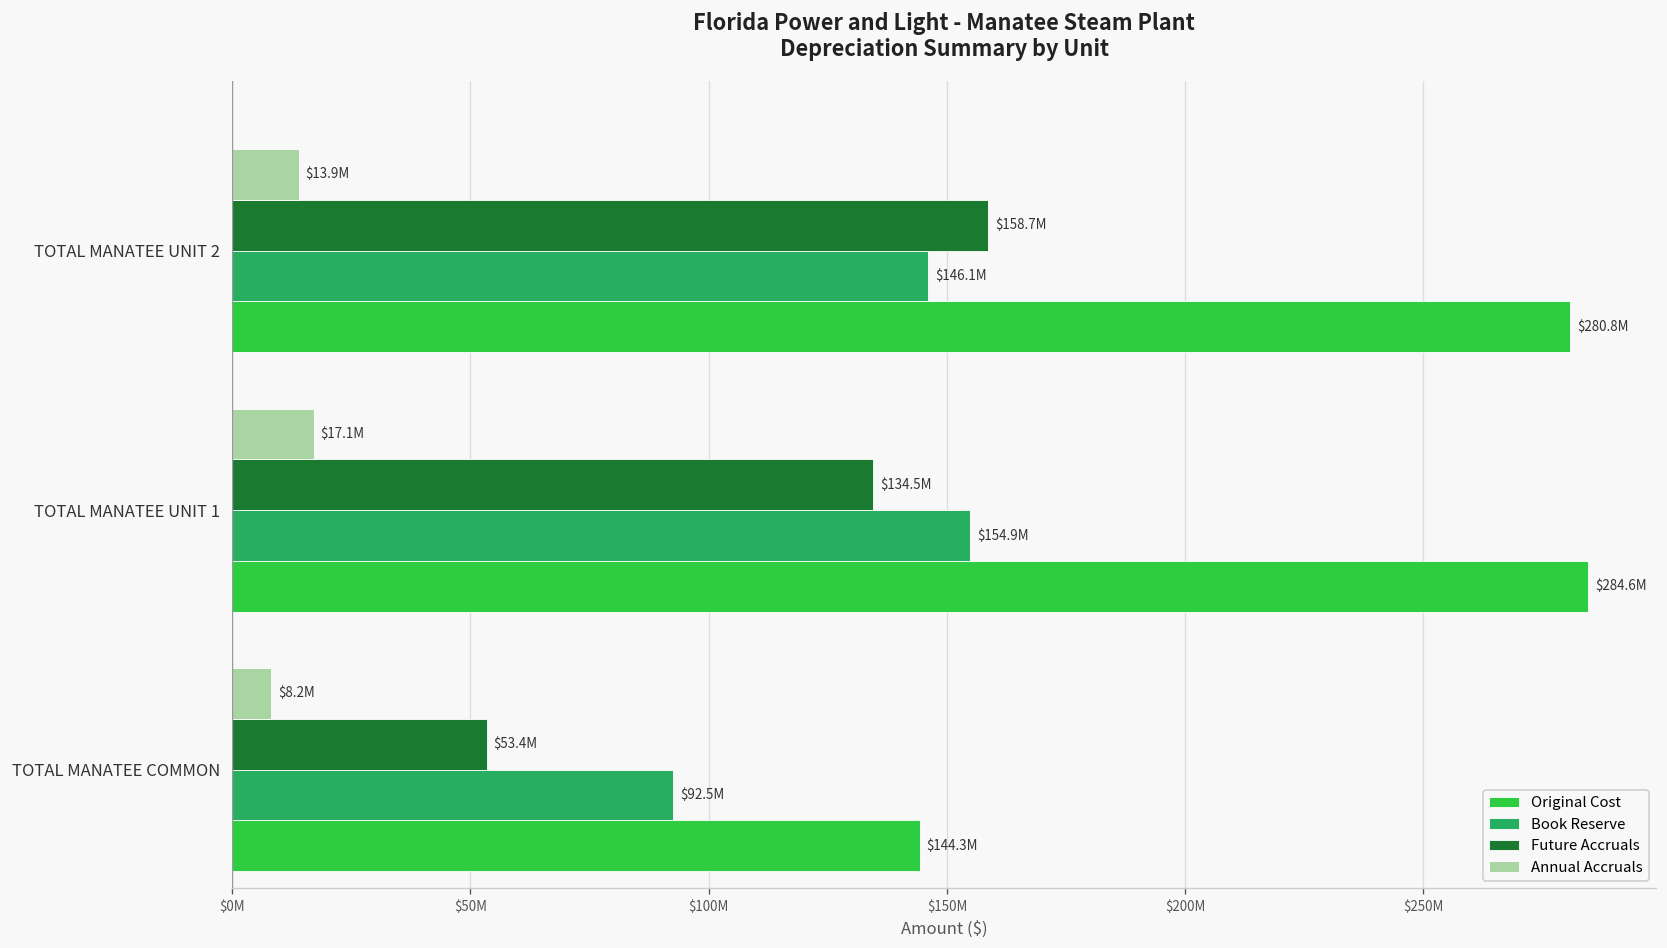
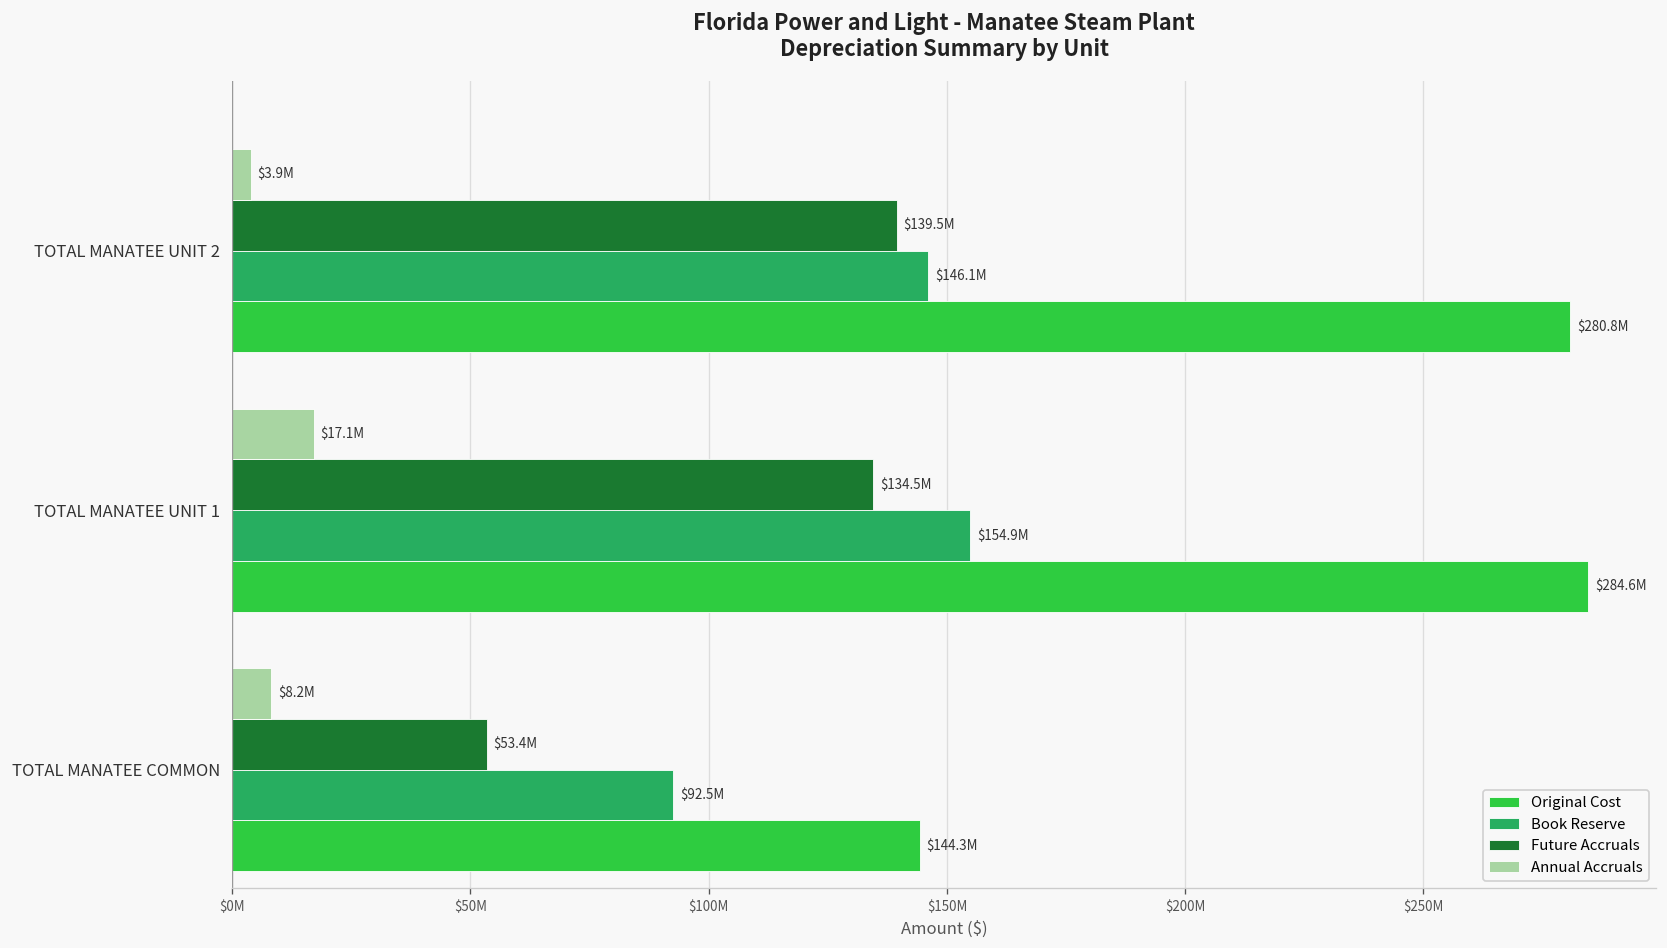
Annual Accruals, TOTAL MANATEE UNIT 2: $13.9M -> $3.9M
Future Accruals, TOTAL MANATEE UNIT 2: $158.7M -> $139.5M
